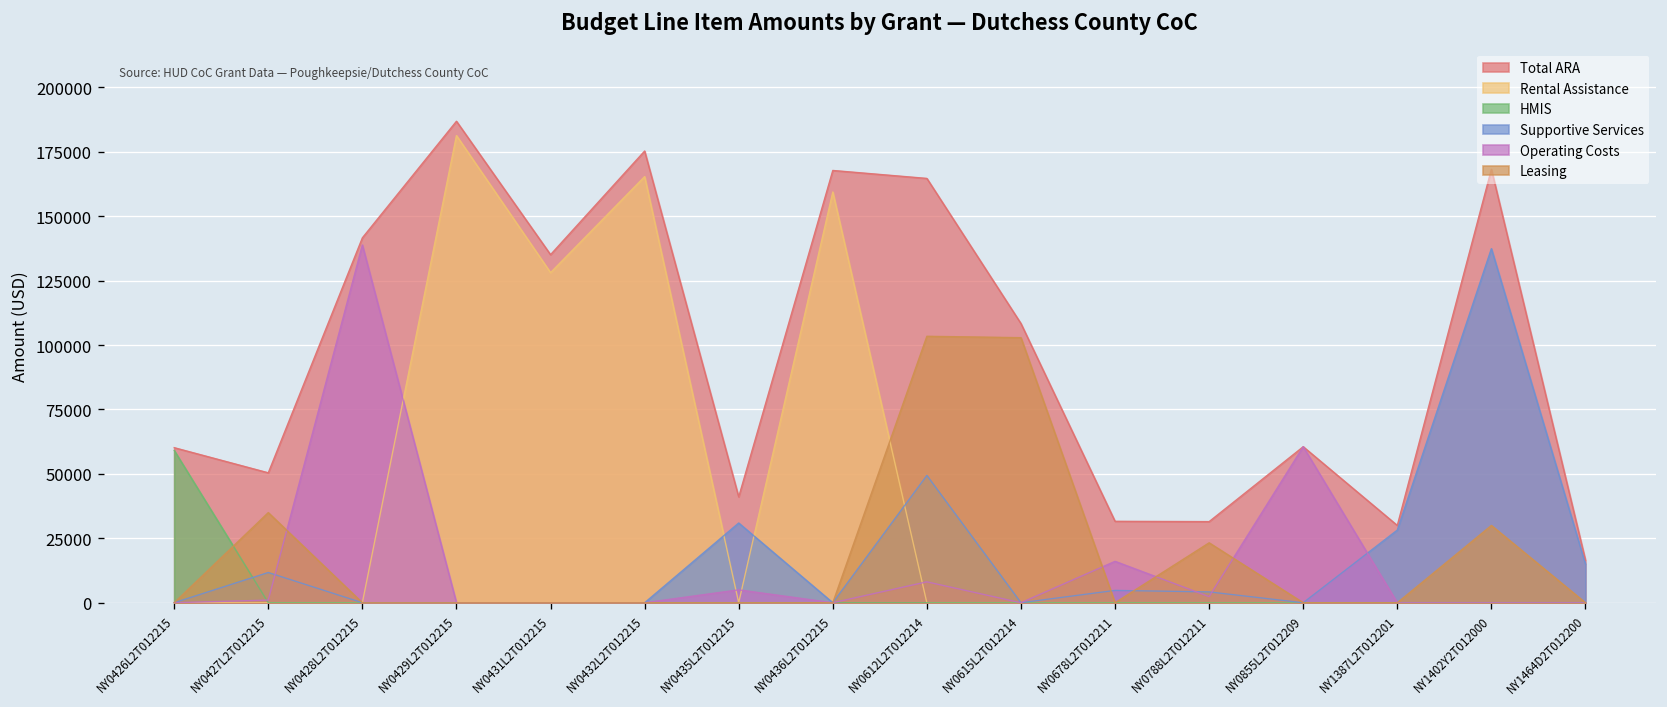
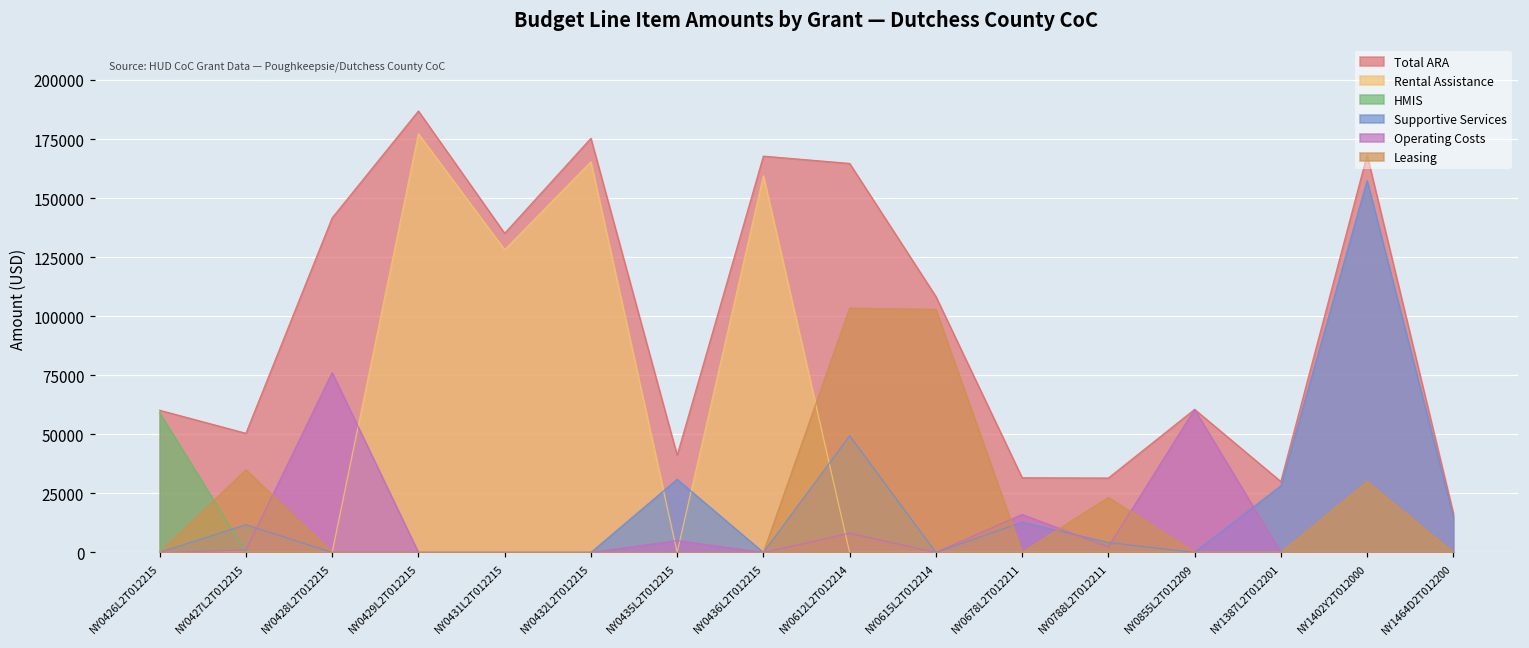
Operating Costs, NY0428L2T012215: 139000 -> 76000
Rental Assistance, NY0429L2T012215: 181000 -> 177000
Supportive Services, NY0678L2T012211: 5000 -> 13000
Supportive Services, NY1402Y2T012000: 137000 -> 157000
